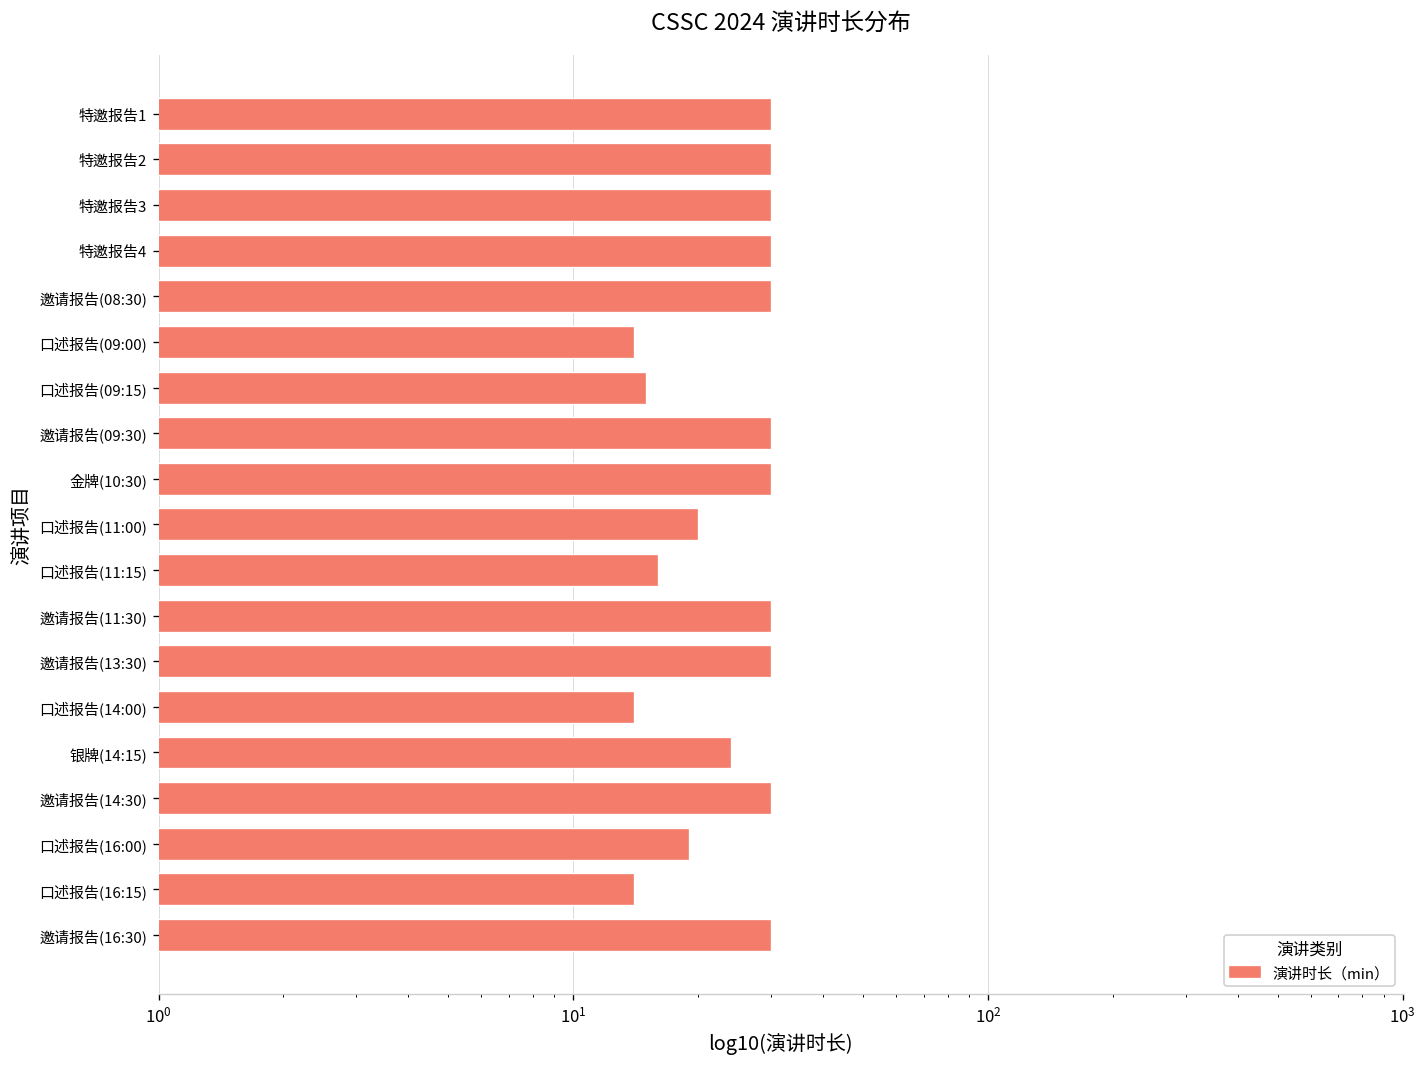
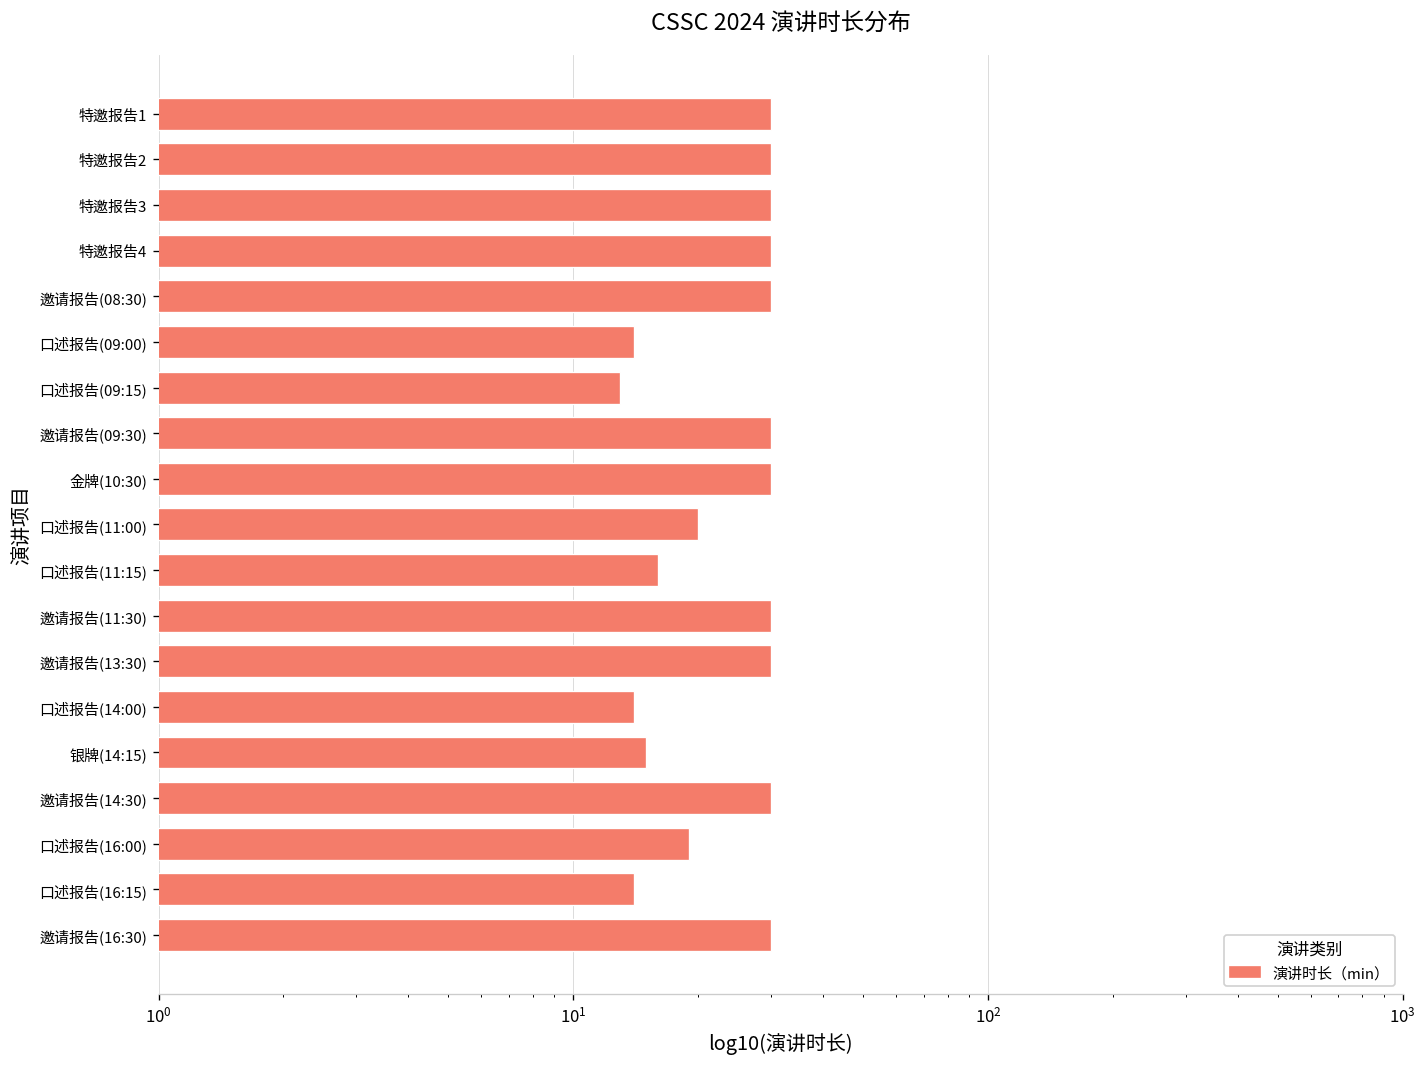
口述报告(09:15): 15 -> 13
银牌(14:15): 24 -> 15
